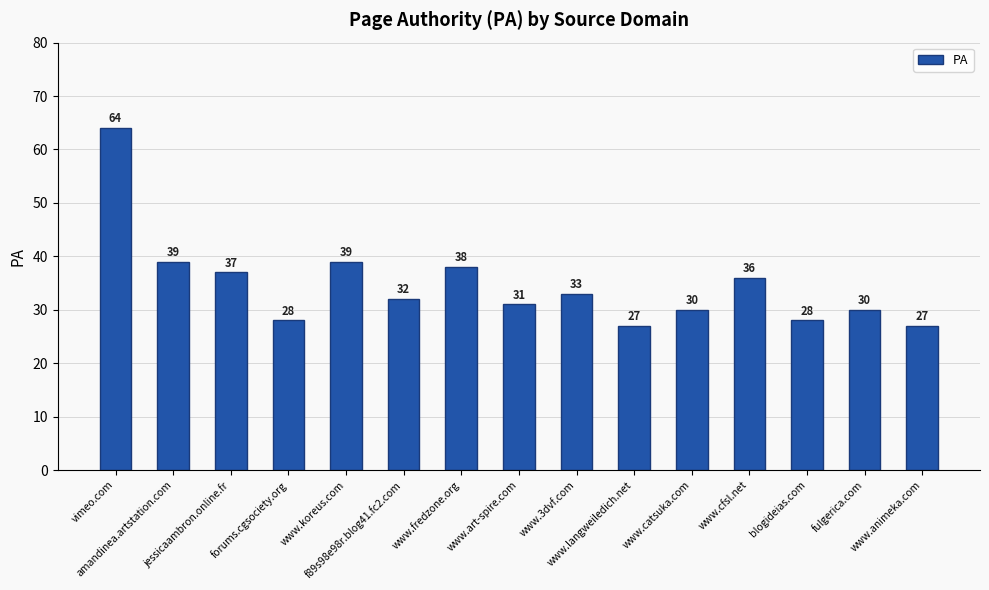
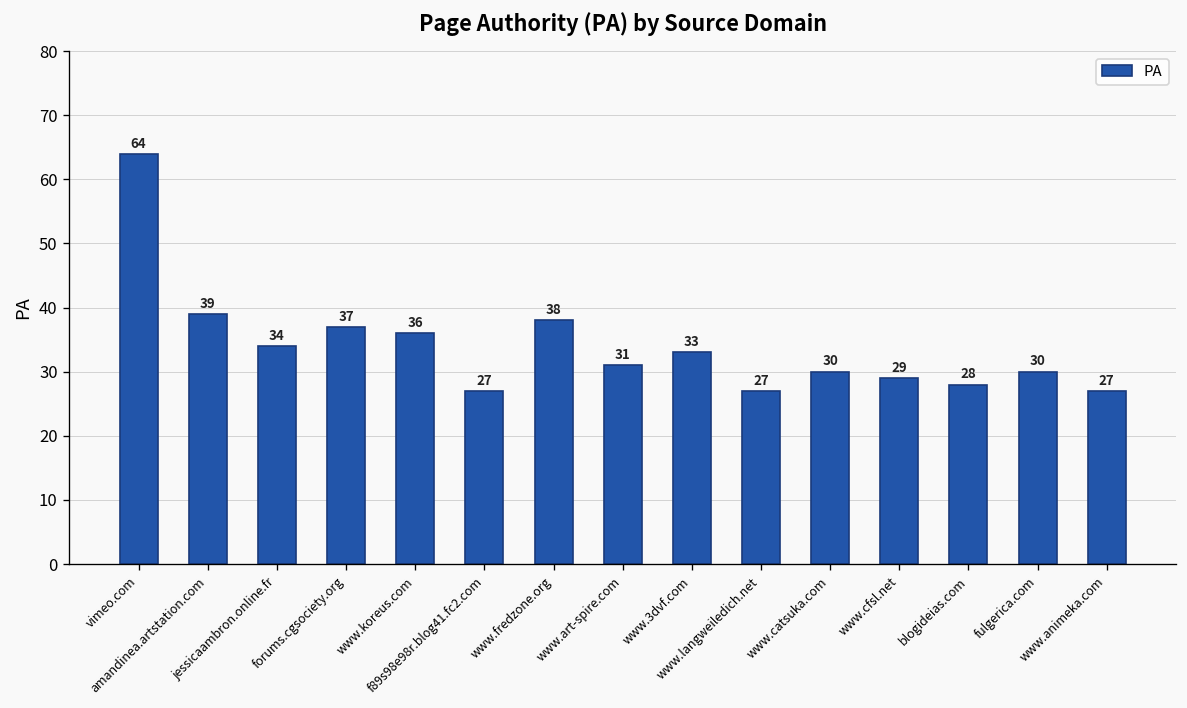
jessicaambron.online.fr: 37 -> 34
forums.cgsociety.org: 28 -> 37
www.koreus.com: 39 -> 36
f89s98e98r.blog41.fc2.com: 32 -> 27
www.cfsl.net: 36 -> 29
